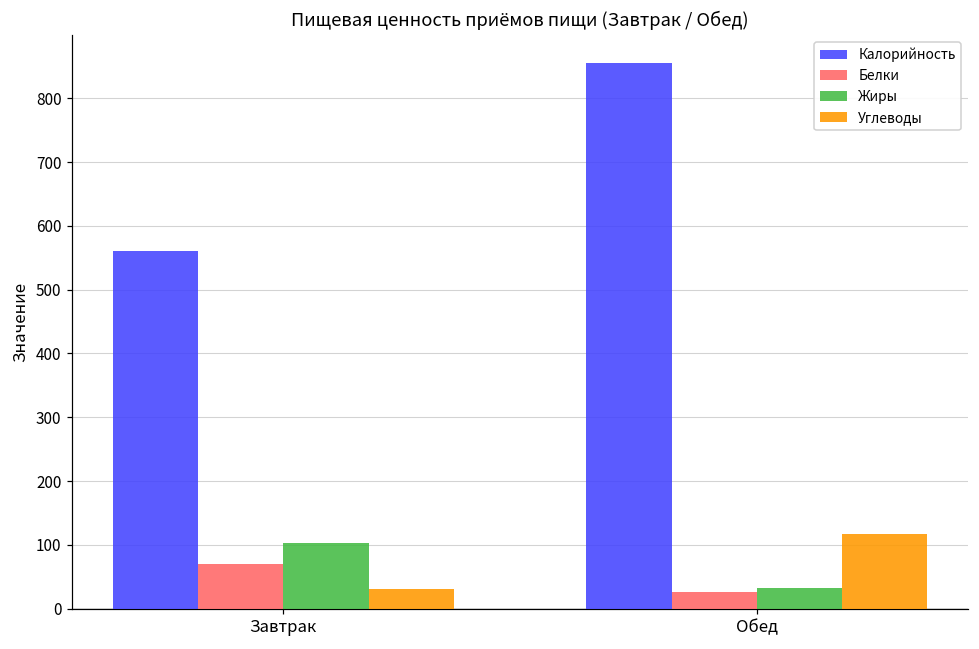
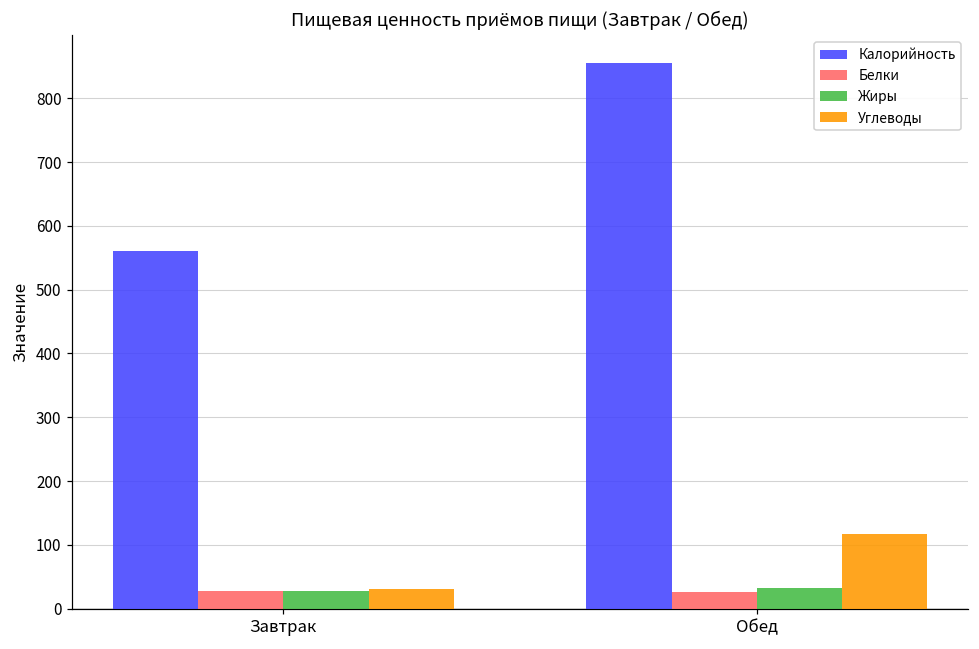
Белки, Завтрак: 70 -> 30
Жиры, Завтрак: 100 -> 30
